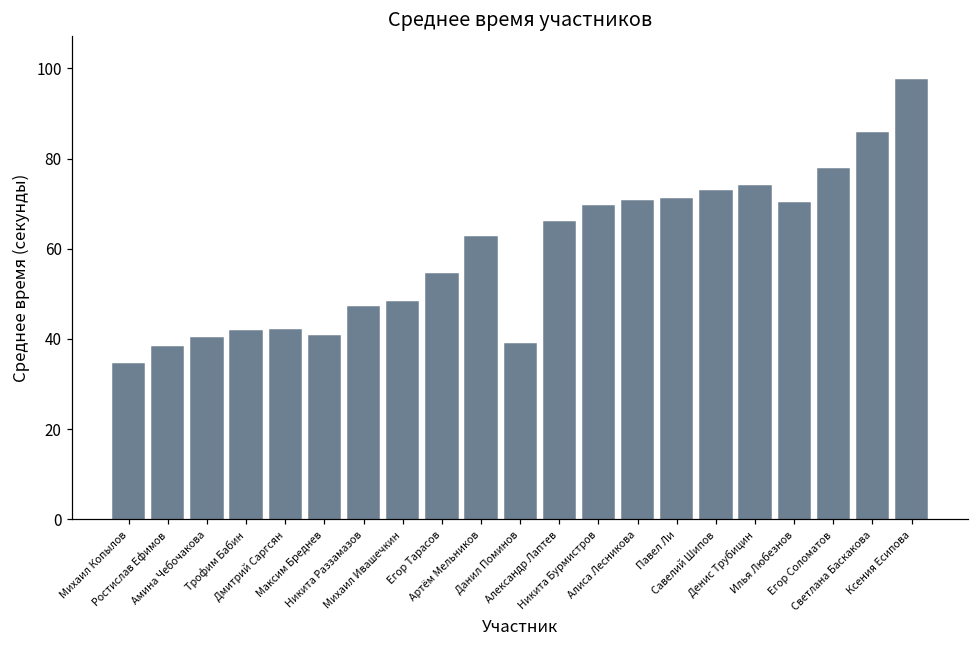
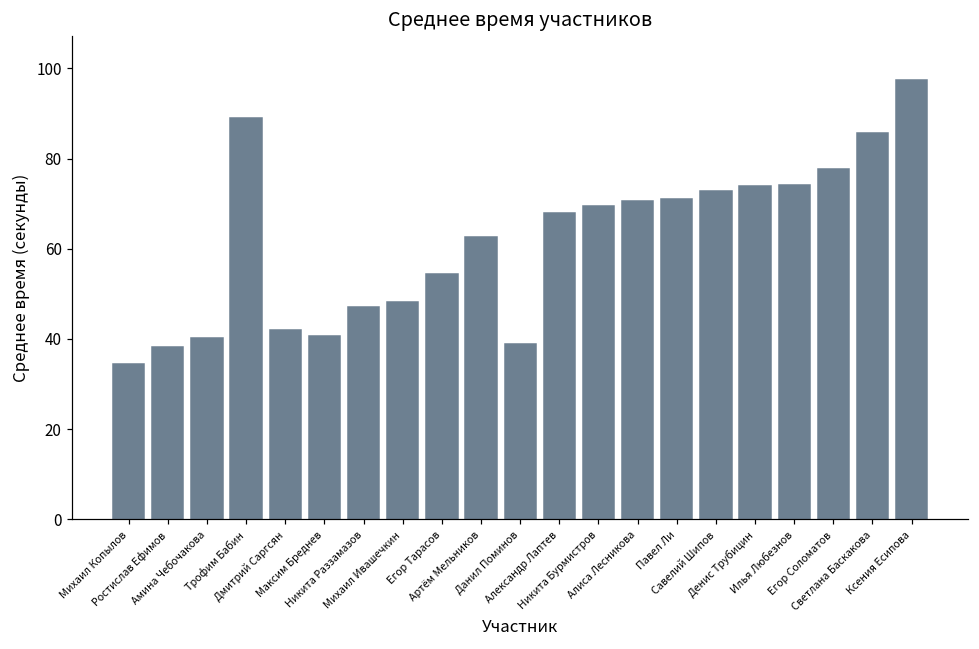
Трофим Бабин: 42 -> 89
Александр Лаптев: 66 -> 68
Илья Любезнов: 70 -> 74
